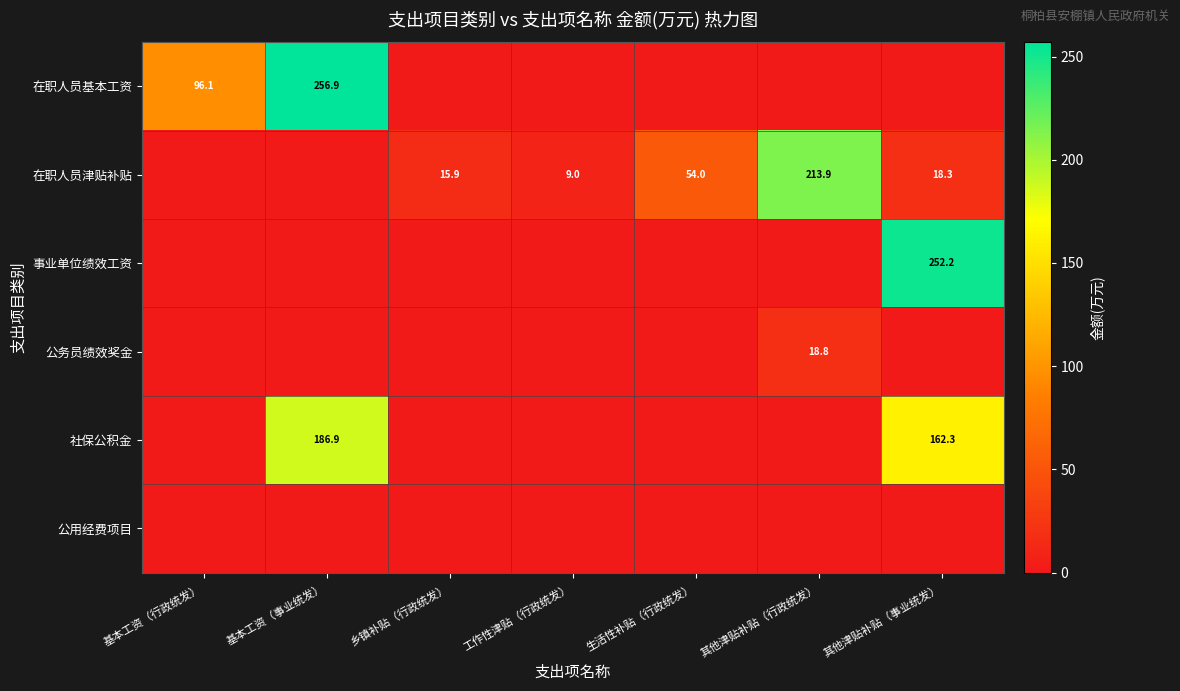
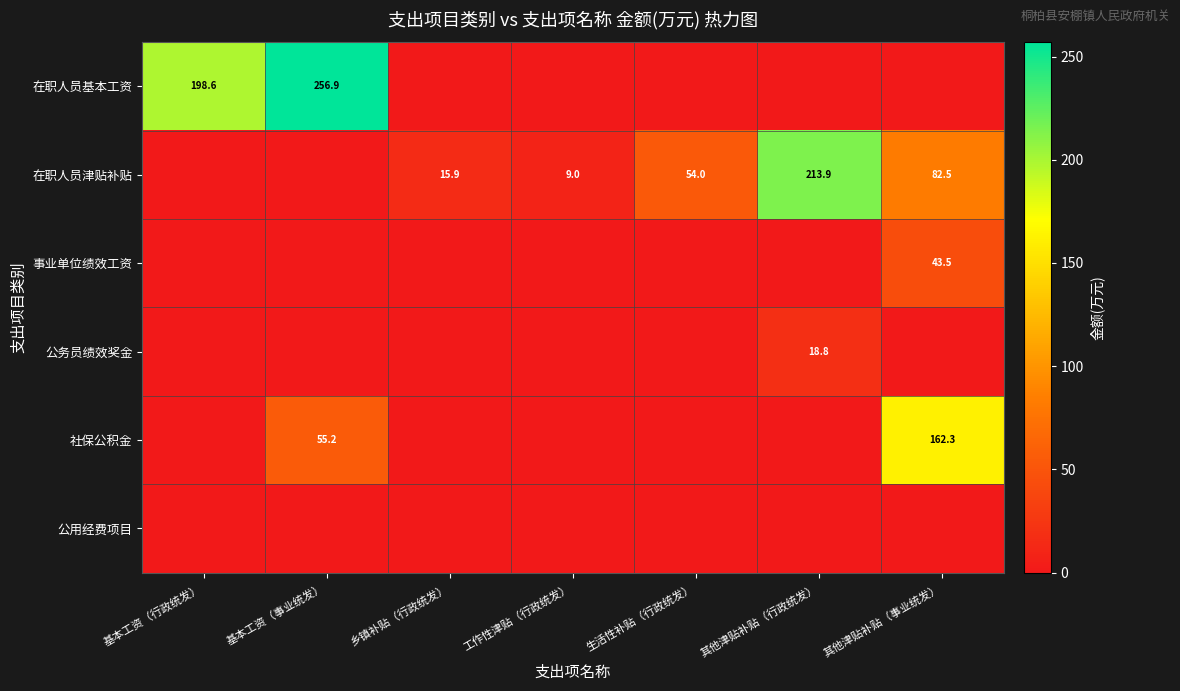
在职人员基本工资, 基本工资（行政统发）: 96.1 -> 198.6
在职人员津贴补贴, 其他津贴补贴（事业统发）: 18.3 -> 82.5
事业单位绩效工资, 其他津贴补贴（事业统发）: 252.2 -> 43.5
社保公积金, 基本工资（事业统发）: 186.9 -> 55.2
